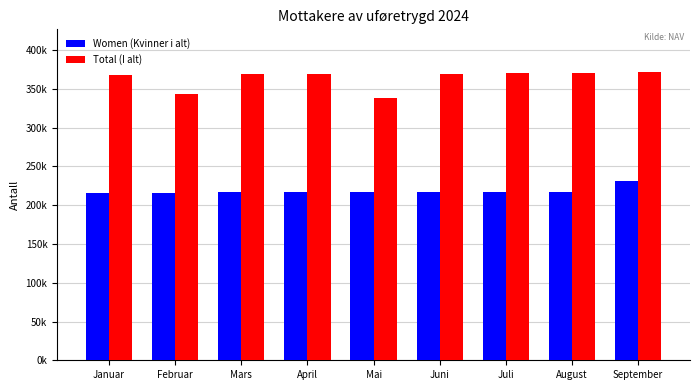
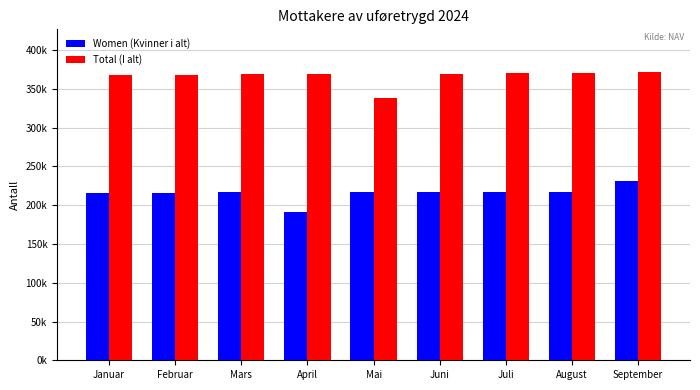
Total (I alt), Februar: 340000 -> 370000
Women (Kvinner i alt), April: 220000 -> 190000
